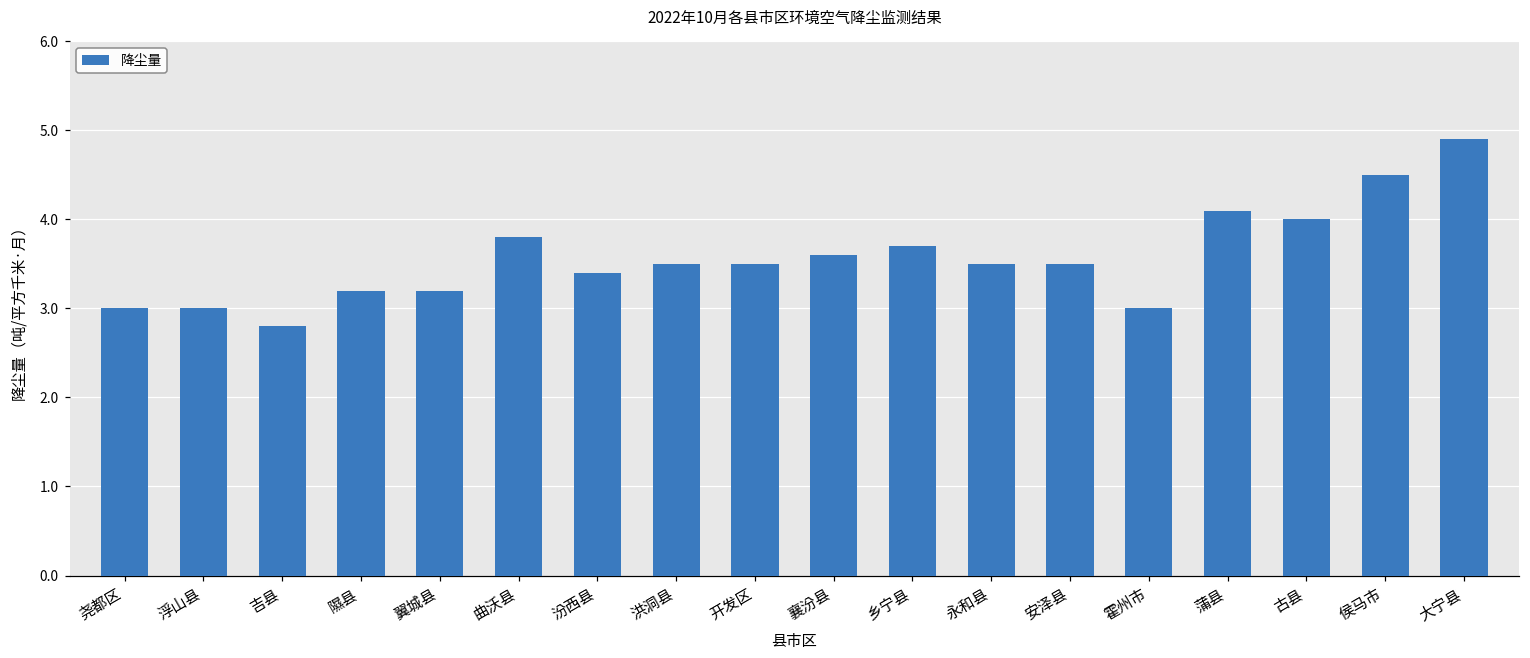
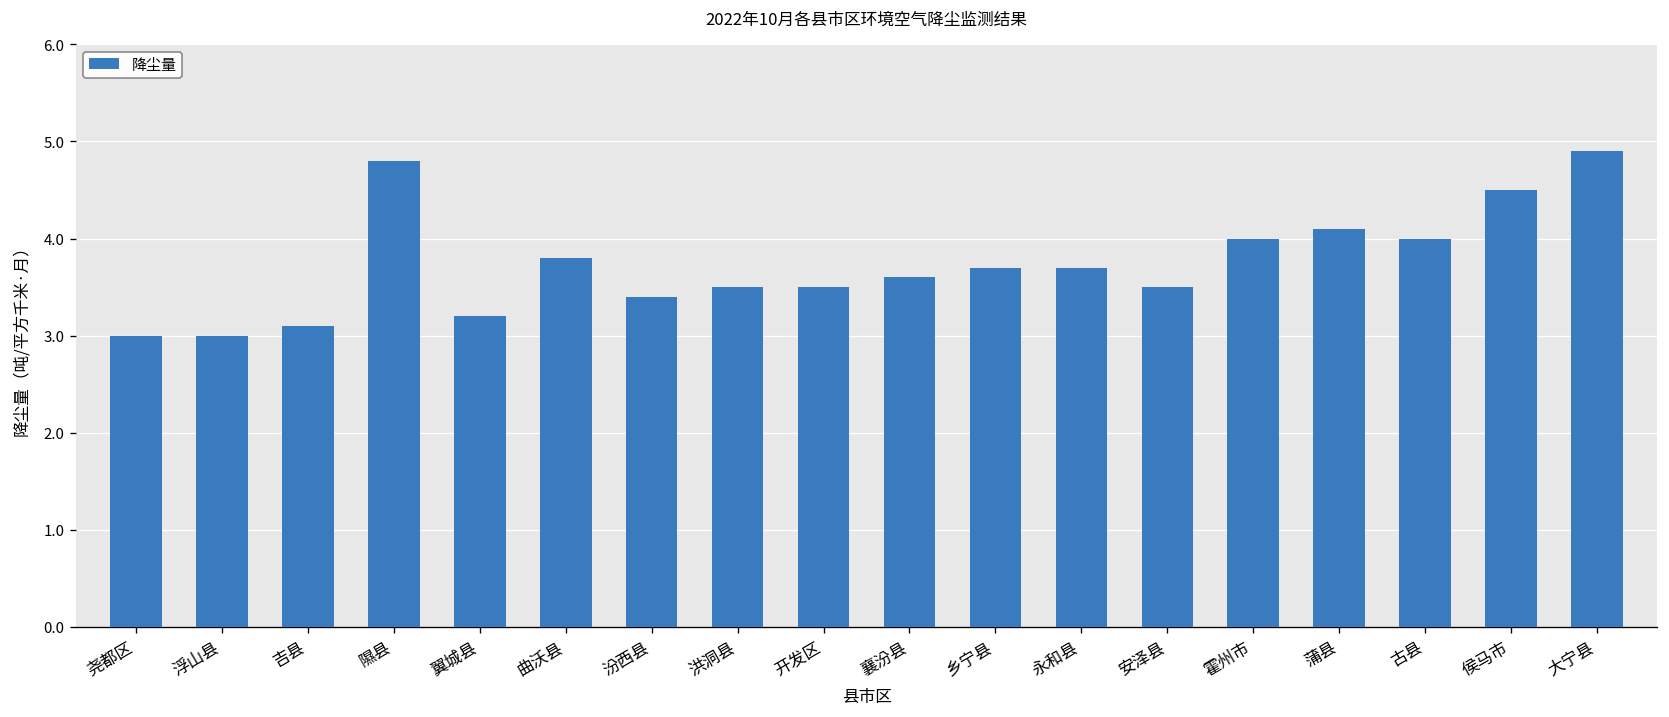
吉县: 2.8 -> 3.1
隰县: 3.2 -> 4.8
永和县: 3.5 -> 3.7
霍州市: 3 -> 4
